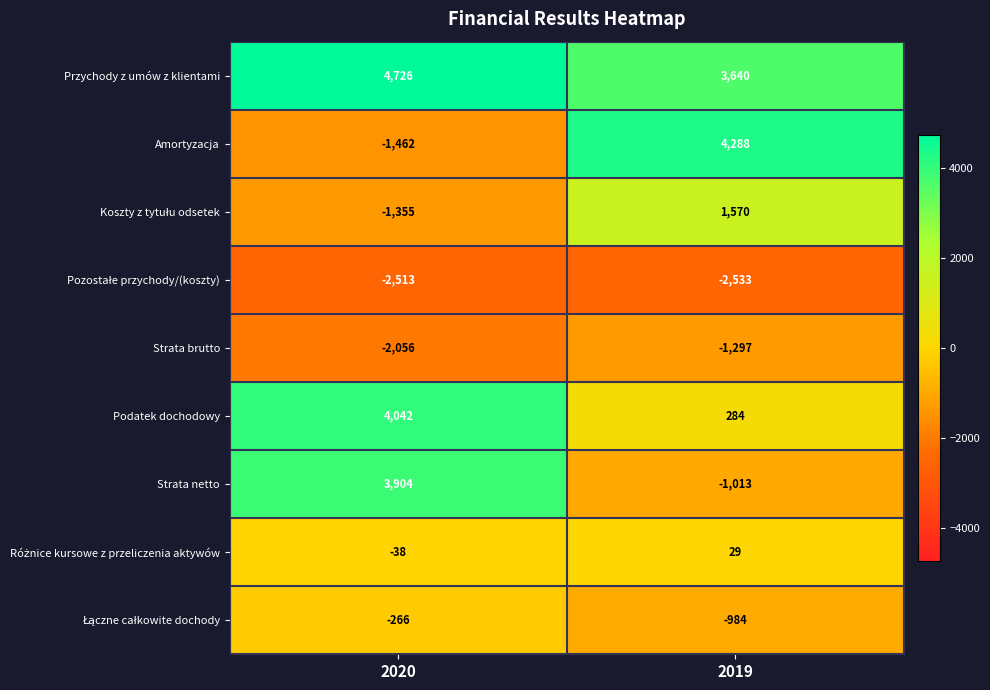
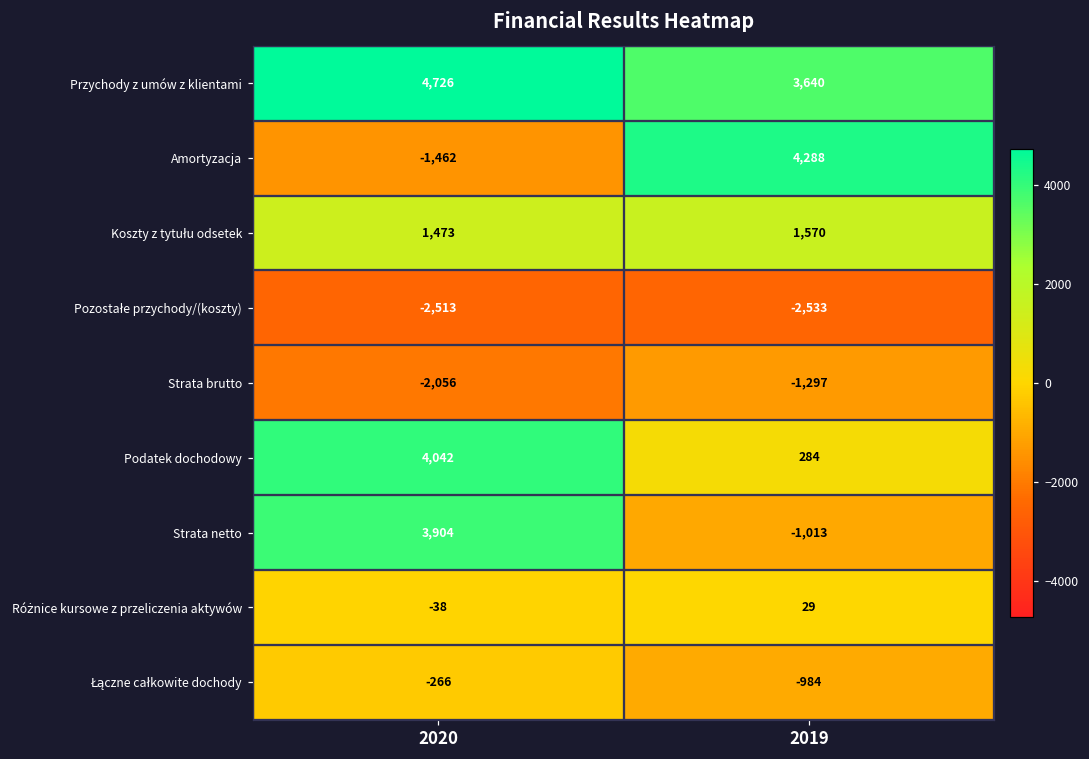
Koszty z tytułu odsetek, 2020: -1,355 -> 1,473
